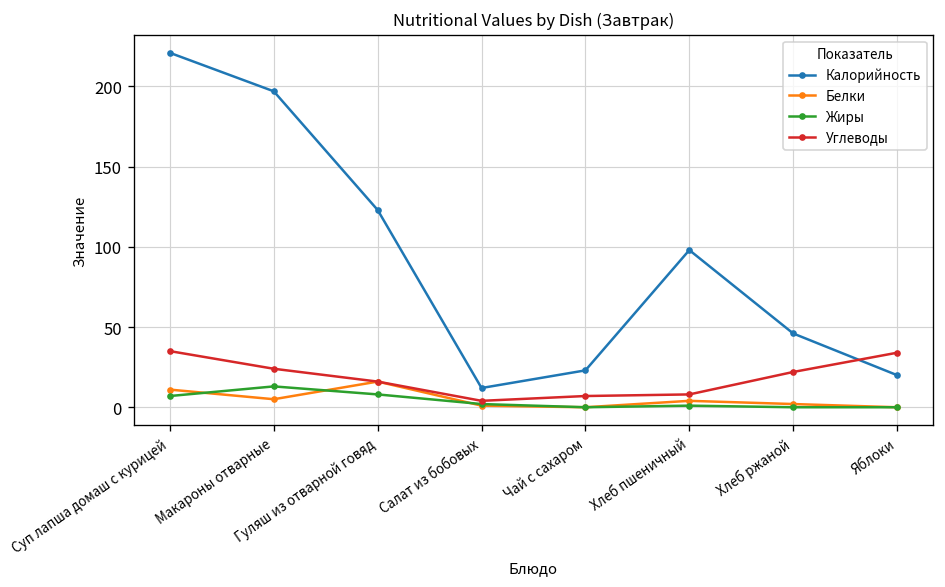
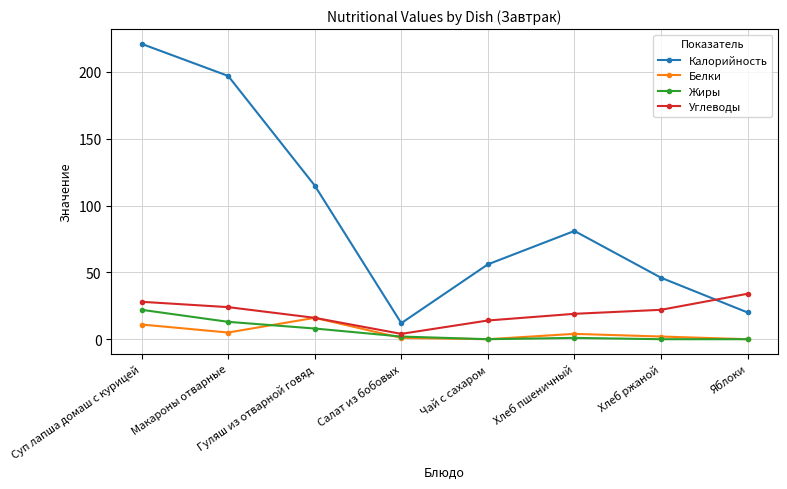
Жиры, Суп лапша домаш с курицей: 7 -> 22
Углеводы, Суп лапша домаш с курицей: 35 -> 28
Калорийность, Гуляш из отварной говяд: 123 -> 115
Калорийность, Чай с сахаром: 23 -> 56
Углеводы, Чай с сахаром: 7 -> 14
Калорийность, Хлеб пшеничный: 98 -> 81
Углеводы, Хлеб пшеничный: 8 -> 19
